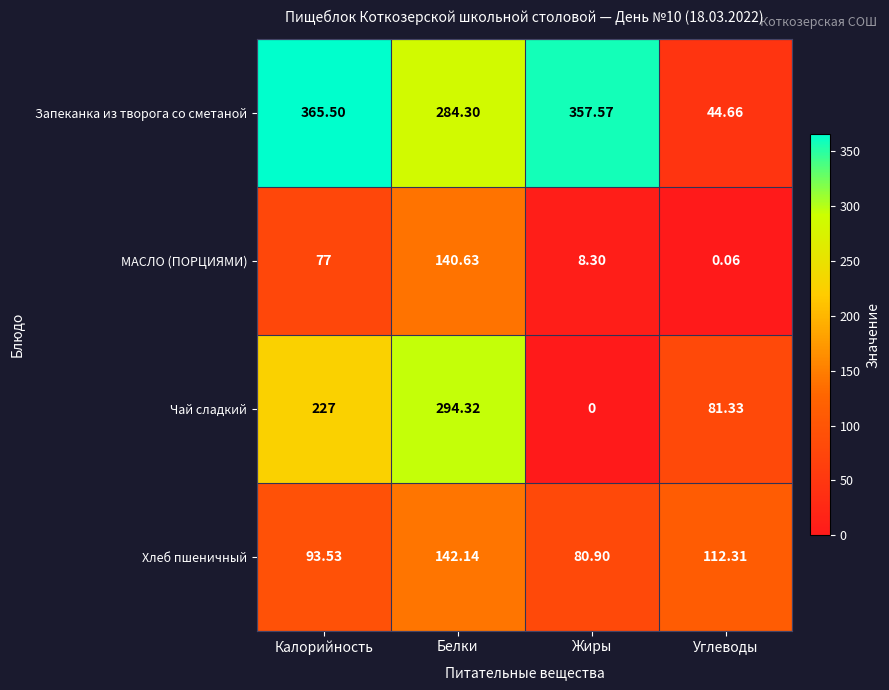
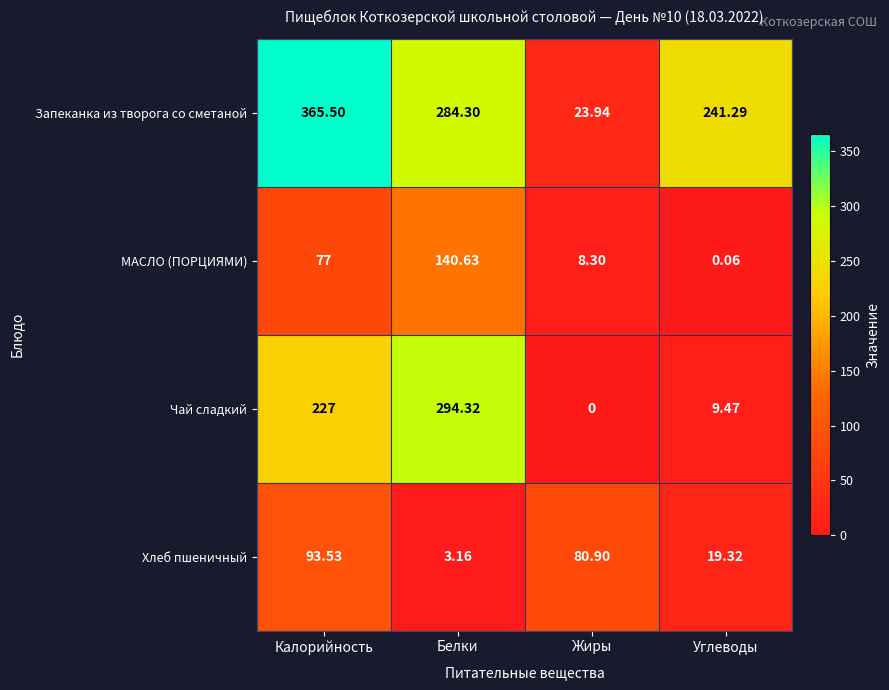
Запеканка из творога со сметаной, Жиры: 357.57 -> 23.94
Запеканка из творога со сметаной, Углеводы: 44.66 -> 241.29
Чай сладкий, Углеводы: 81.33 -> 9.47
Хлеб пшеничный, Белки: 142.14 -> 3.16
Хлеб пшеничный, Углеводы: 112.31 -> 19.32
